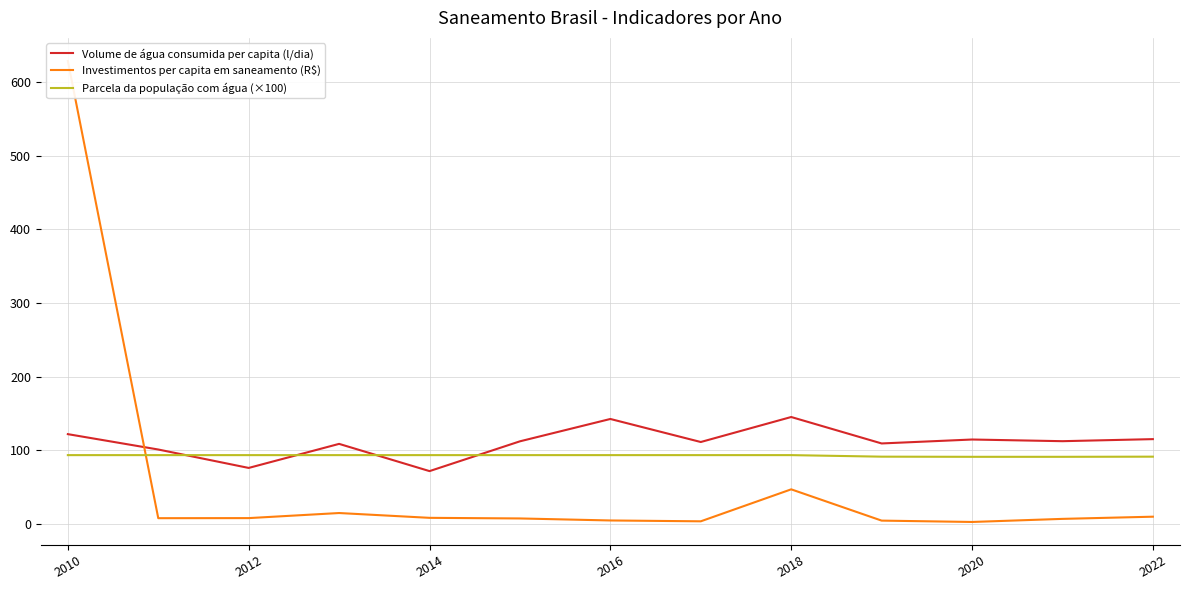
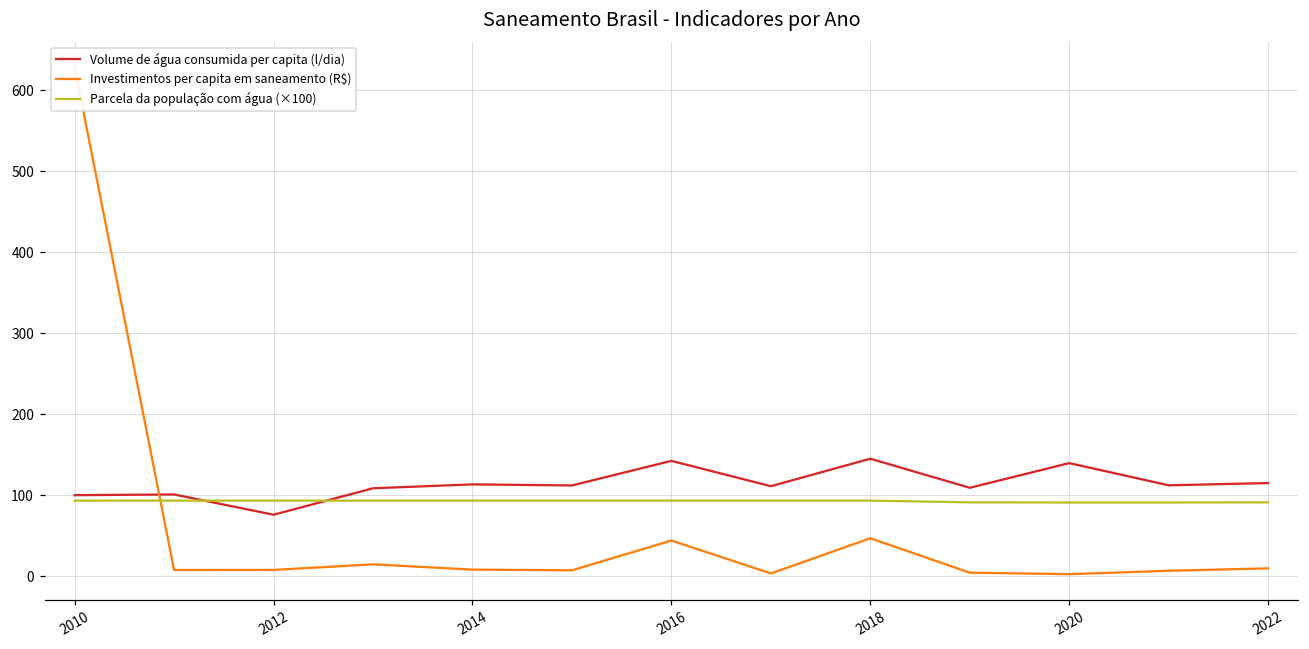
Volume de água consumida per capita (l/dia), 2010: 120 -> 100
Volume de água consumida per capita (l/dia), 2014: 70 -> 110
Investimentos per capita em saneamento (R$), 2016: 0 -> 40
Volume de água consumida per capita (l/dia), 2020: 110 -> 140
